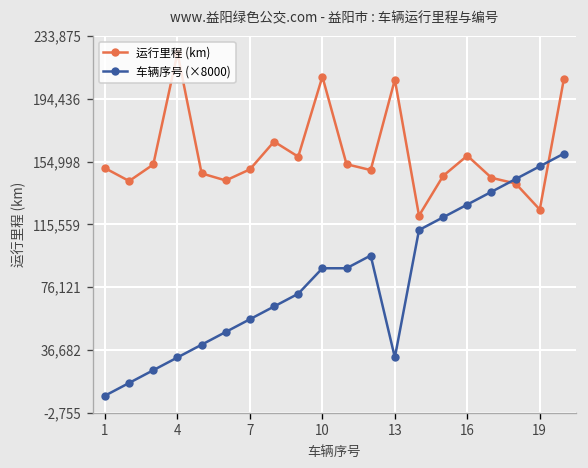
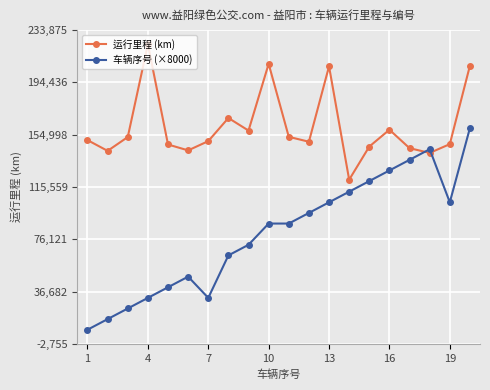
车辆序号 (×8000), 7: 56,000 -> 32,000
车辆序号 (×8000), 13: 32,000 -> 104,000
运行里程 (km), 19: 125,000 -> 148,000
车辆序号 (×8000), 19: 152,000 -> 104,000
